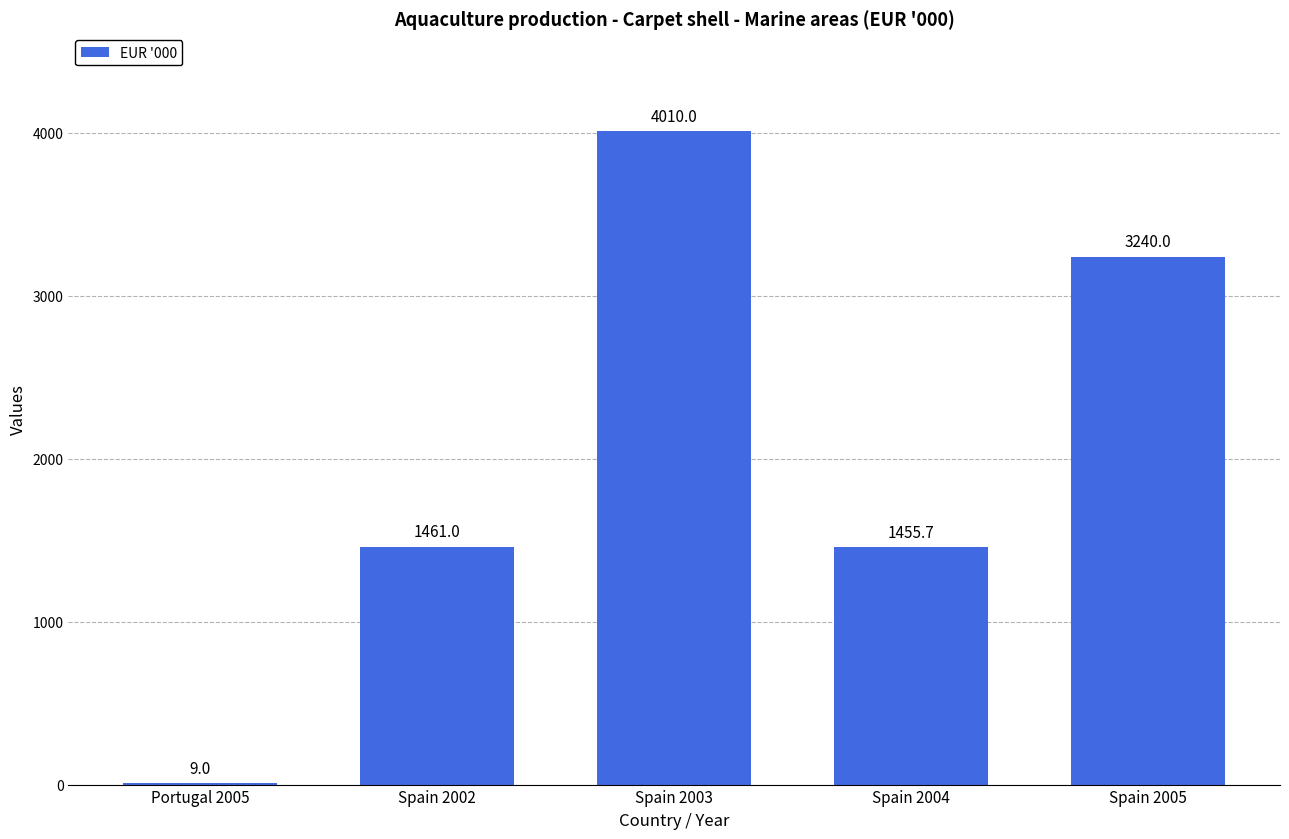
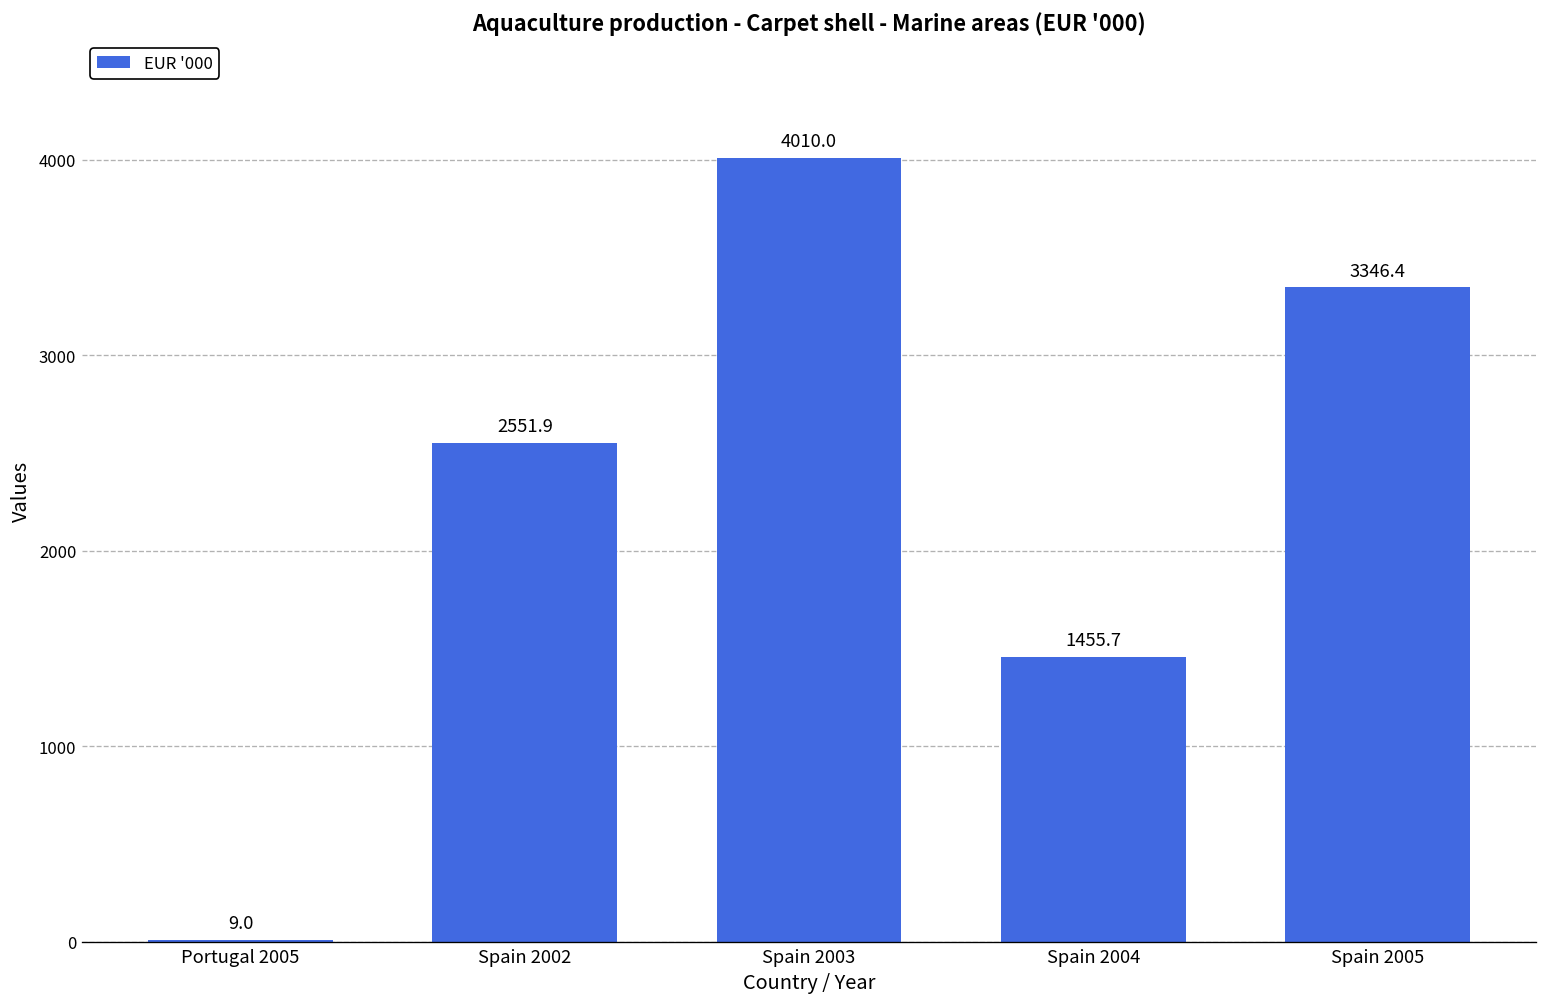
Spain 2002: 1461.0 -> 2551.9
Spain 2005: 3240.0 -> 3346.4
